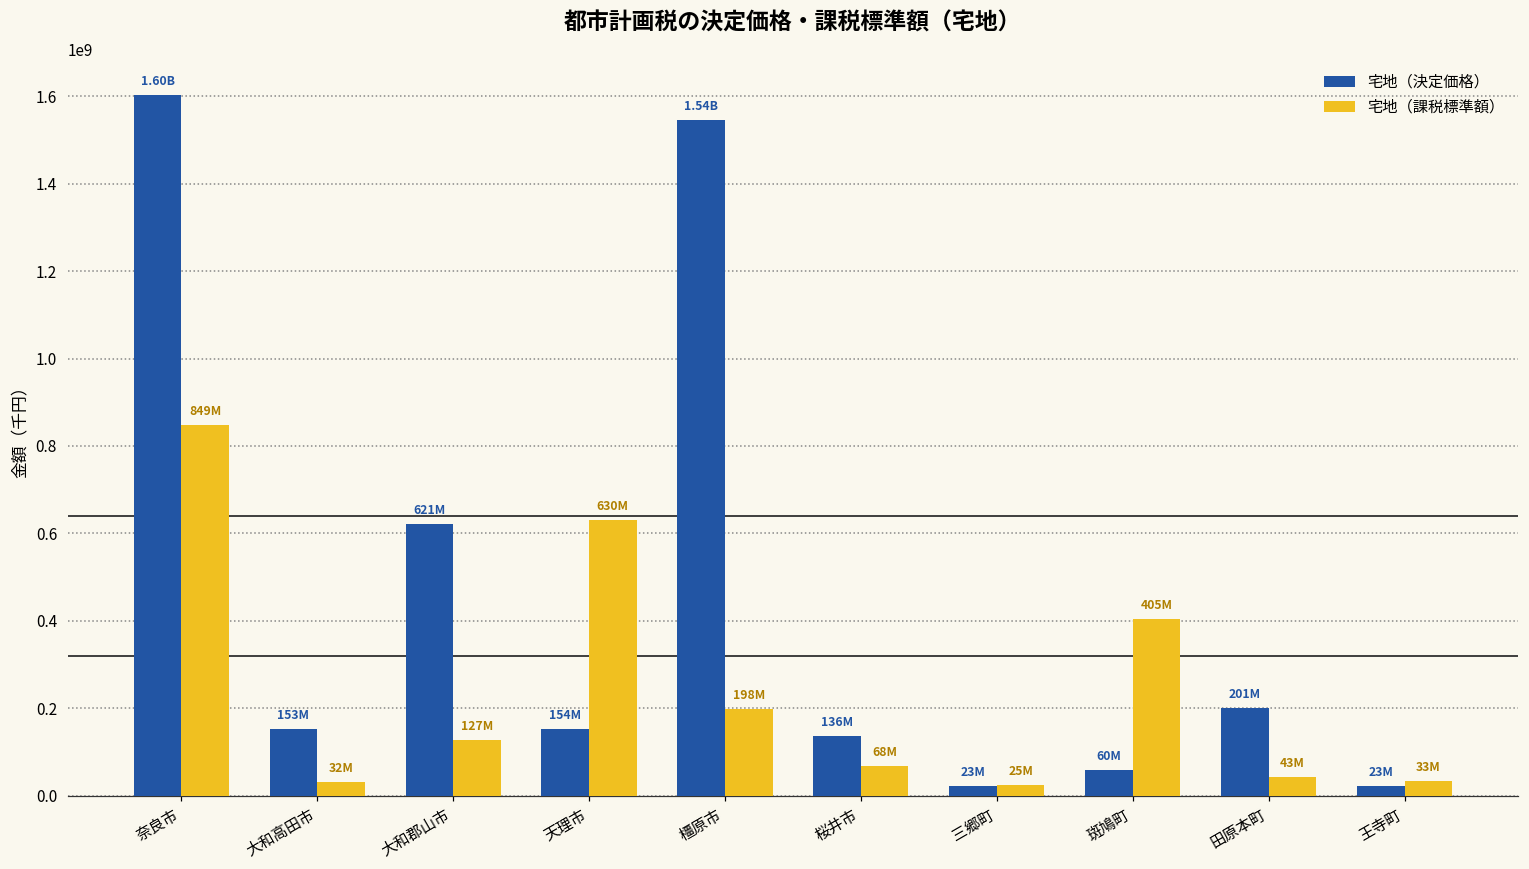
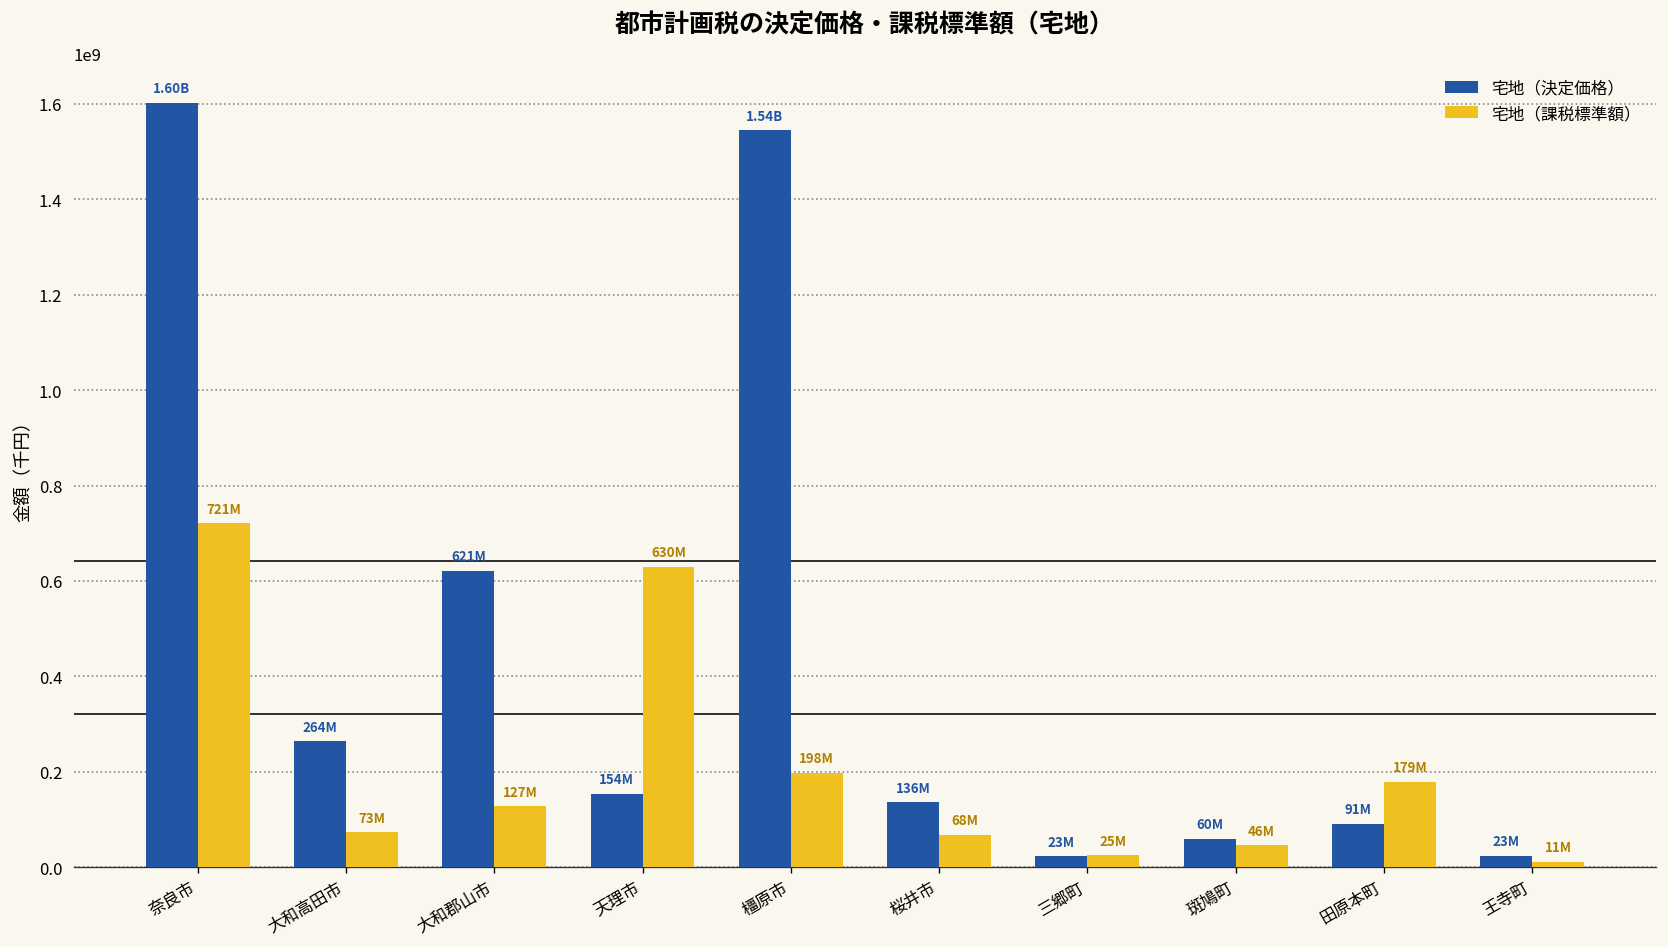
宅地（課税標準額）, 奈良市: 849M -> 721M
宅地（決定価格）, 大和高田市: 153M -> 264M
宅地（課税標準額）, 大和高田市: 32M -> 73M
宅地（課税標準額）, 斑鳩町: 405M -> 46M
宅地（決定価格）, 田原本町: 201M -> 91M
宅地（課税標準額）, 田原本町: 43M -> 179M
宅地（課税標準額）, 王寺町: 33M -> 11M
